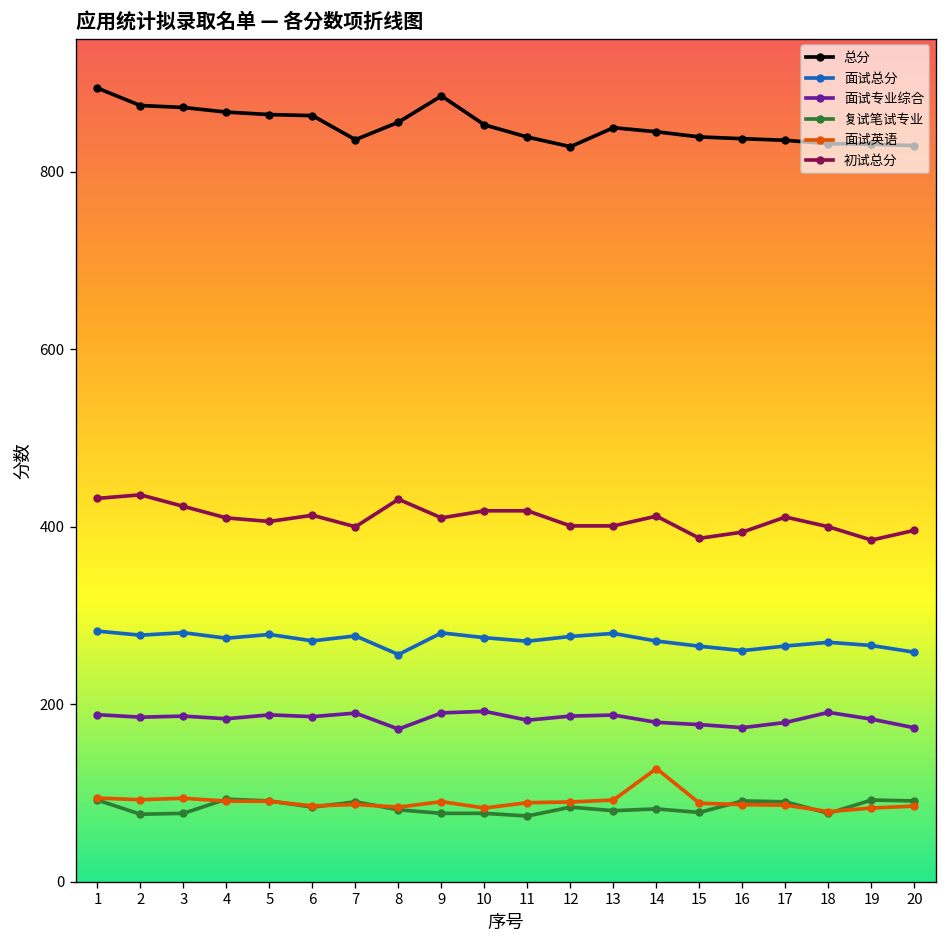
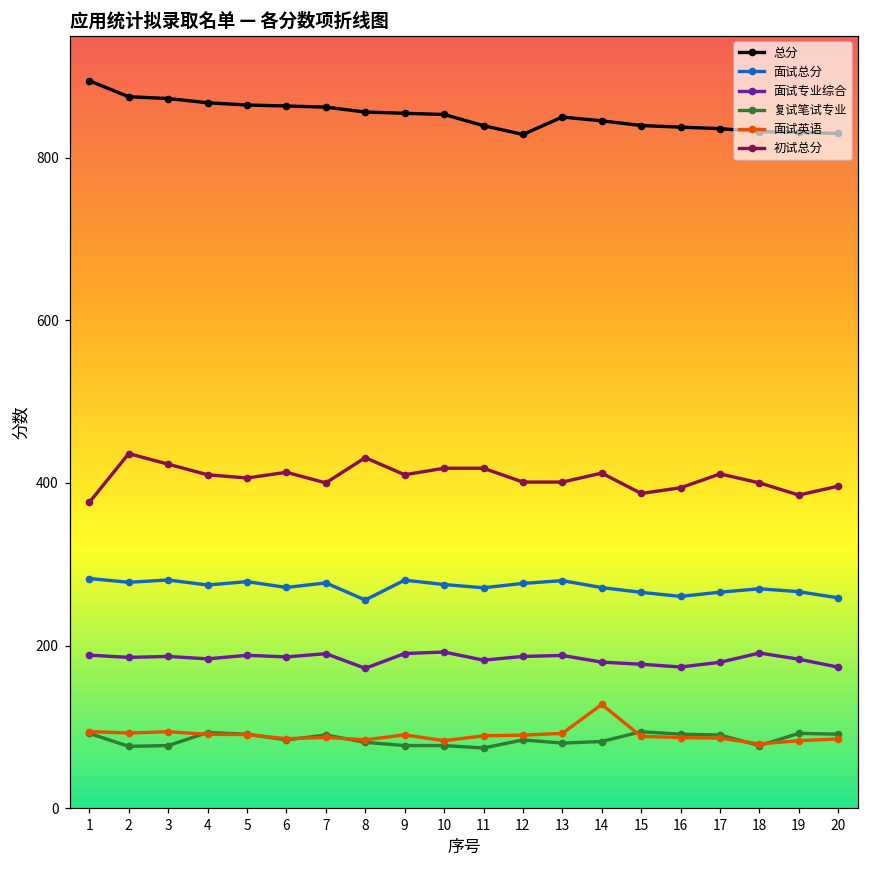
初试总分, 1: 430 -> 380
总分, 7: 840 -> 860
总分, 9: 890 -> 850
复试笔试专业, 15: 80 -> 90
